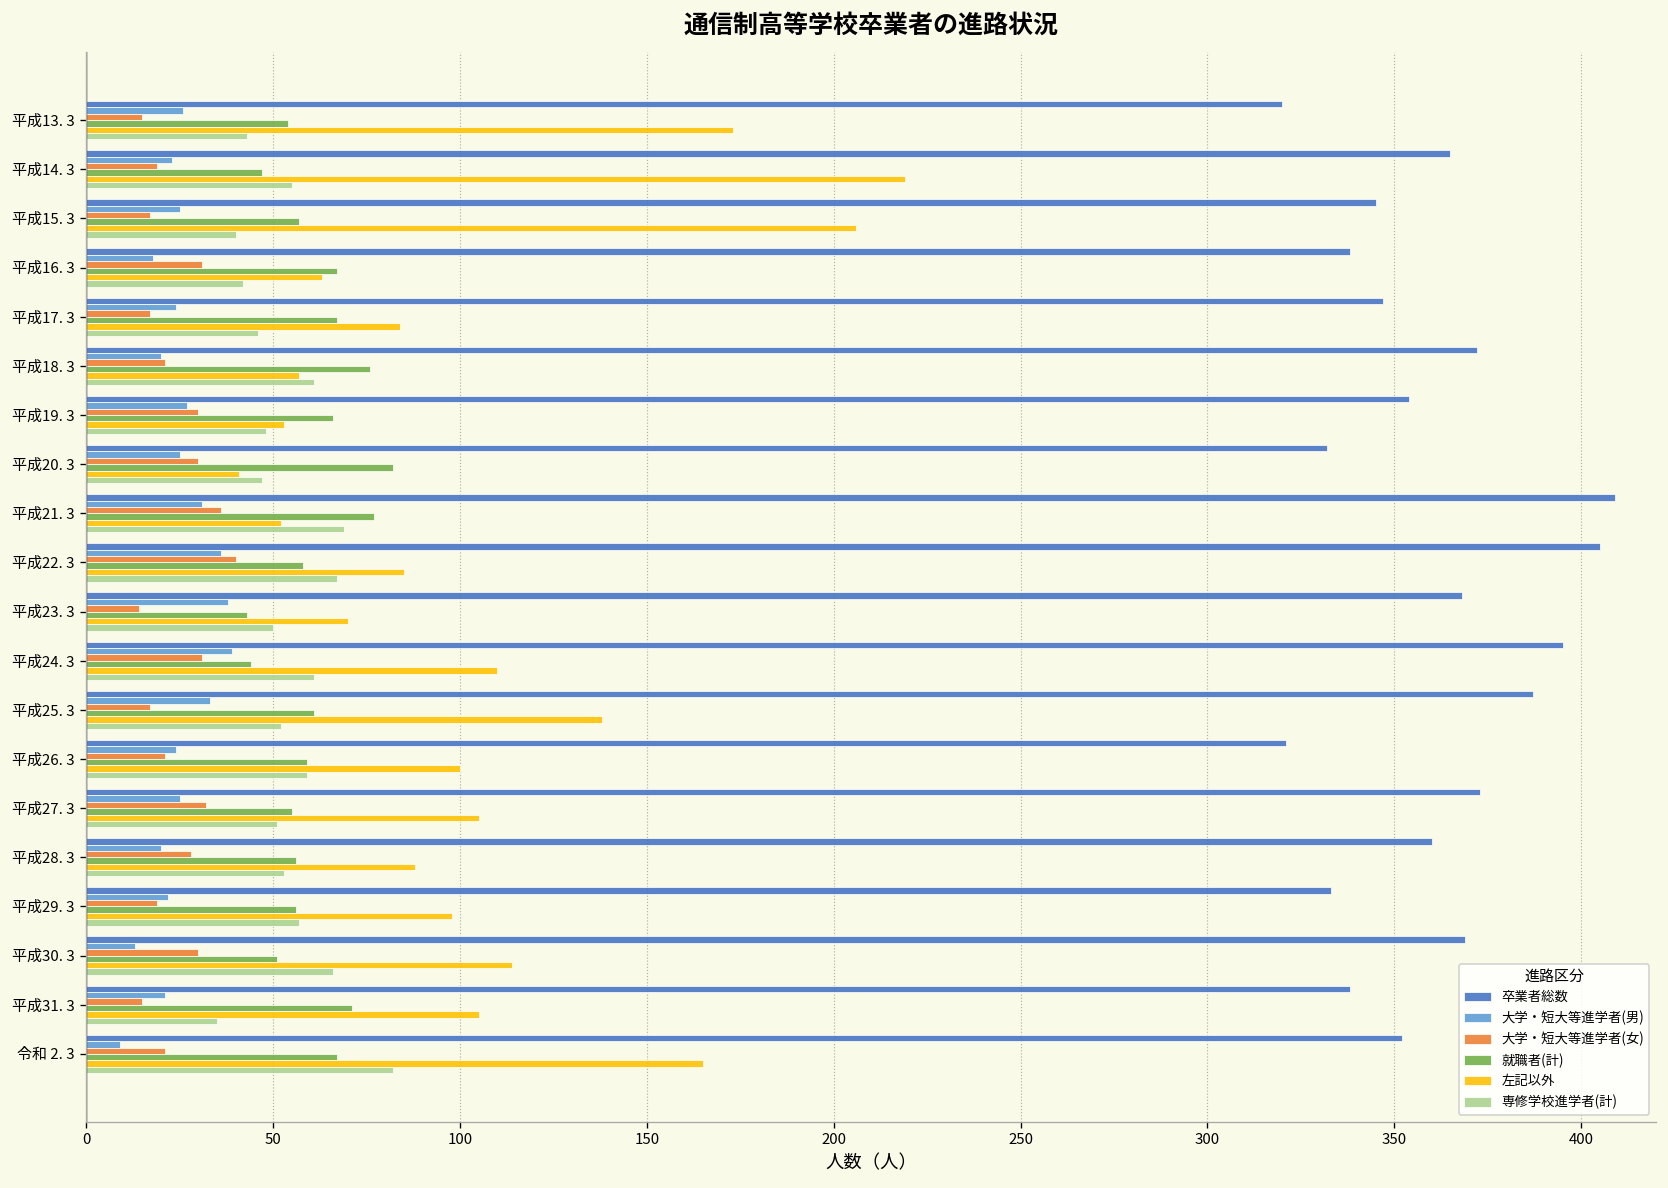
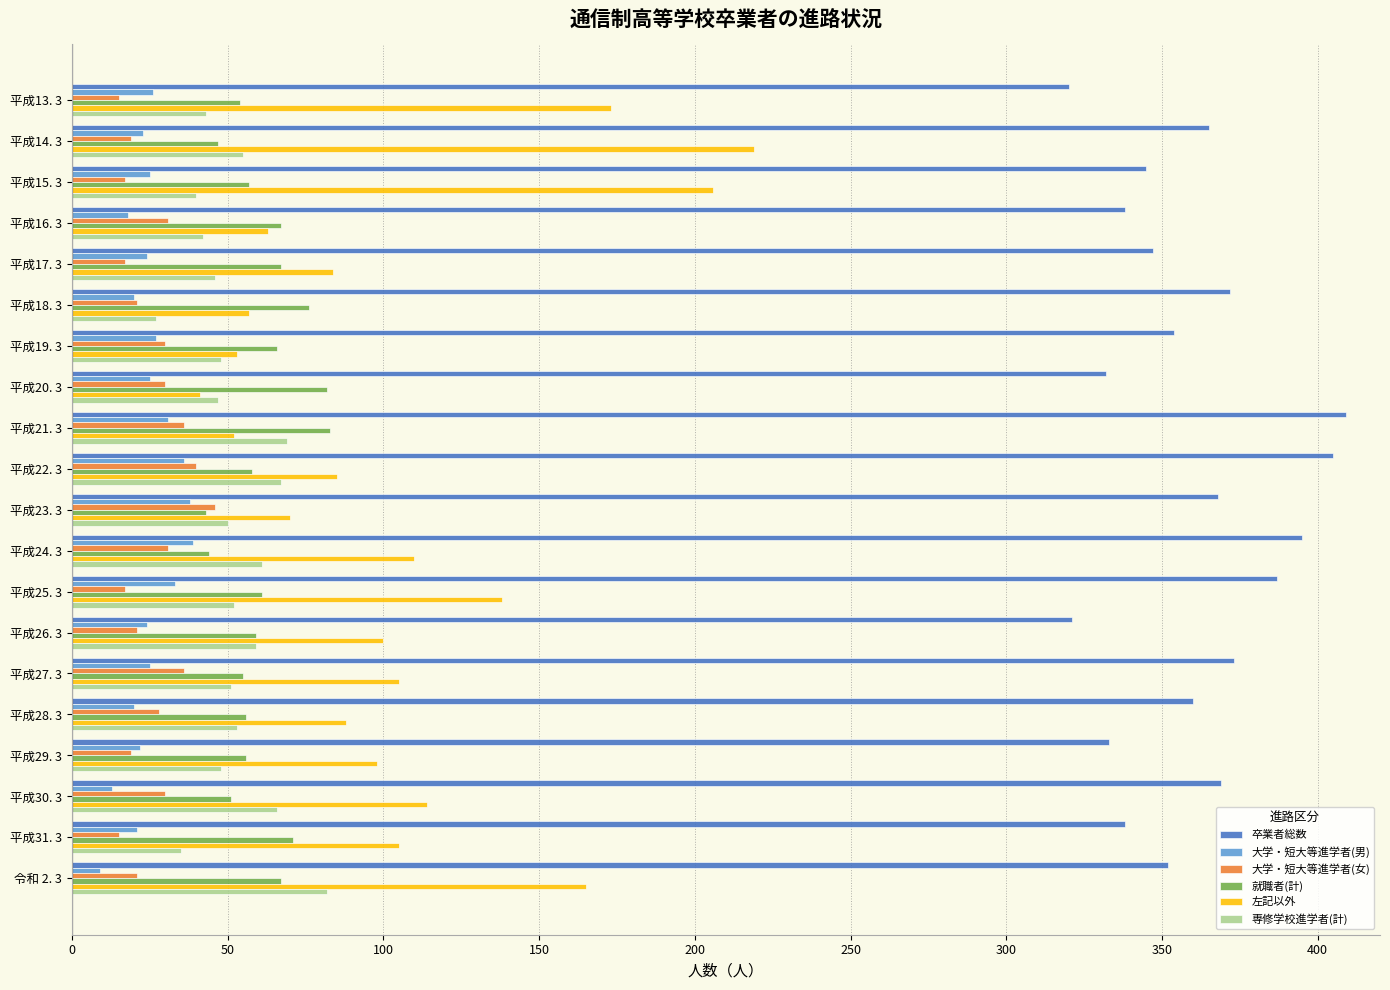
専修学校進学者(計), 平成18. 3: 61 -> 27
就職者(計), 平成21. 3: 77 -> 83
大学・短大等進学者(女), 平成23. 3: 14 -> 46
大学・短大等進学者(女), 平成27. 3: 32 -> 36
専修学校進学者(計), 平成29. 3: 57 -> 48
